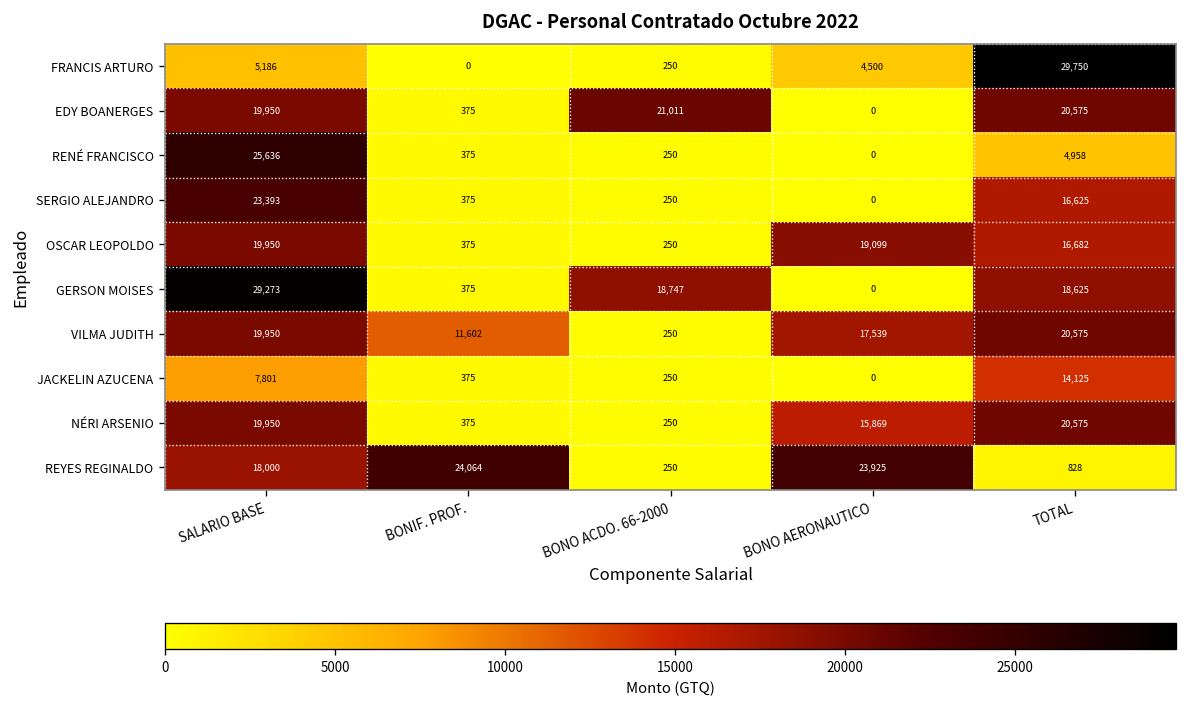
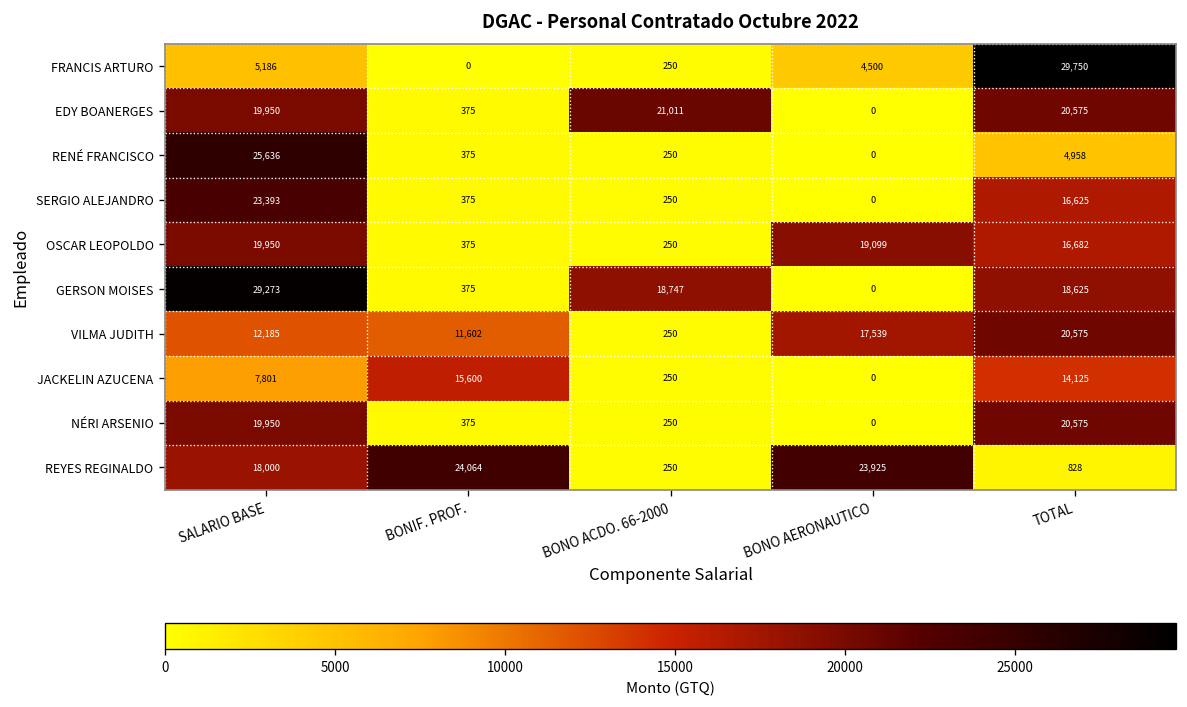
VILMA JUDITH, SALARIO BASE: 19,950 -> 12,185
JACKELIN AZUCENA, BONIF. PROF.: 375 -> 15,600
NÉRI ARSENIO, BONO AERONAUTICO: 15,869 -> 0
